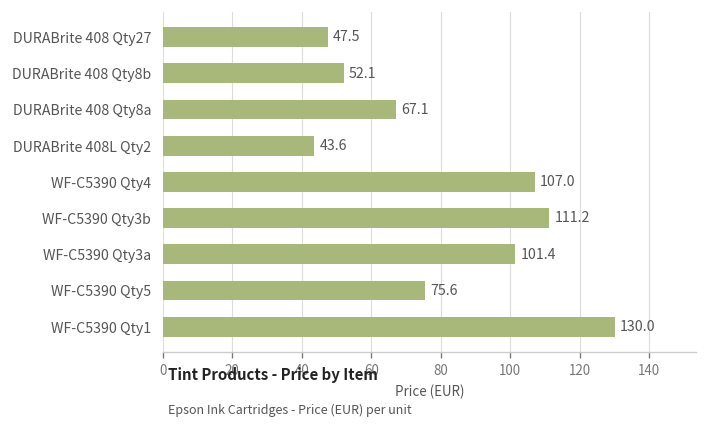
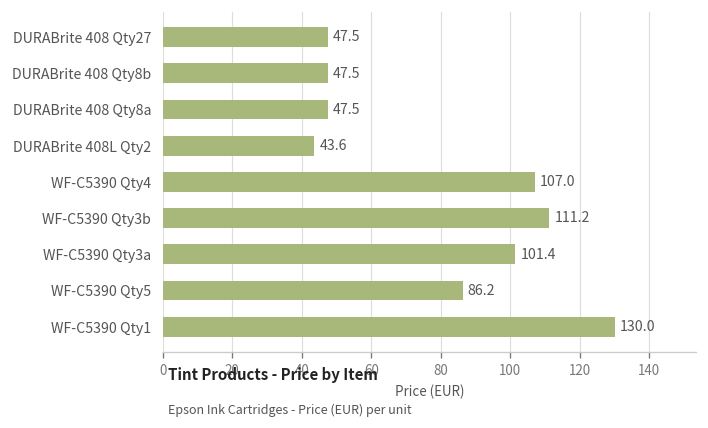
DURABrite 408 Qty8b: 52.1 -> 47.5
DURABrite 408 Qty8a: 67.1 -> 47.5
WF-C5390 Qty5: 75.6 -> 86.2
